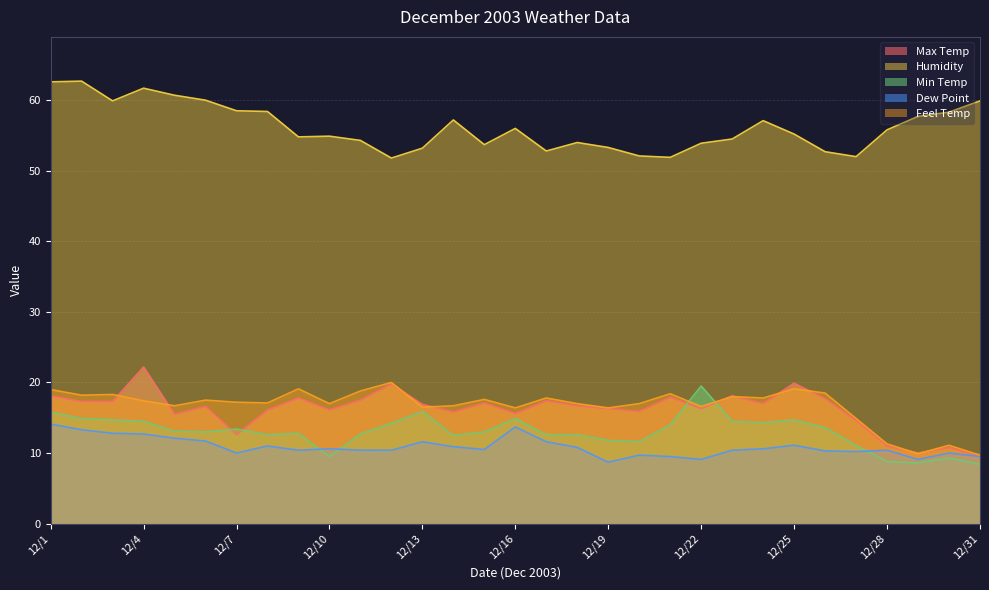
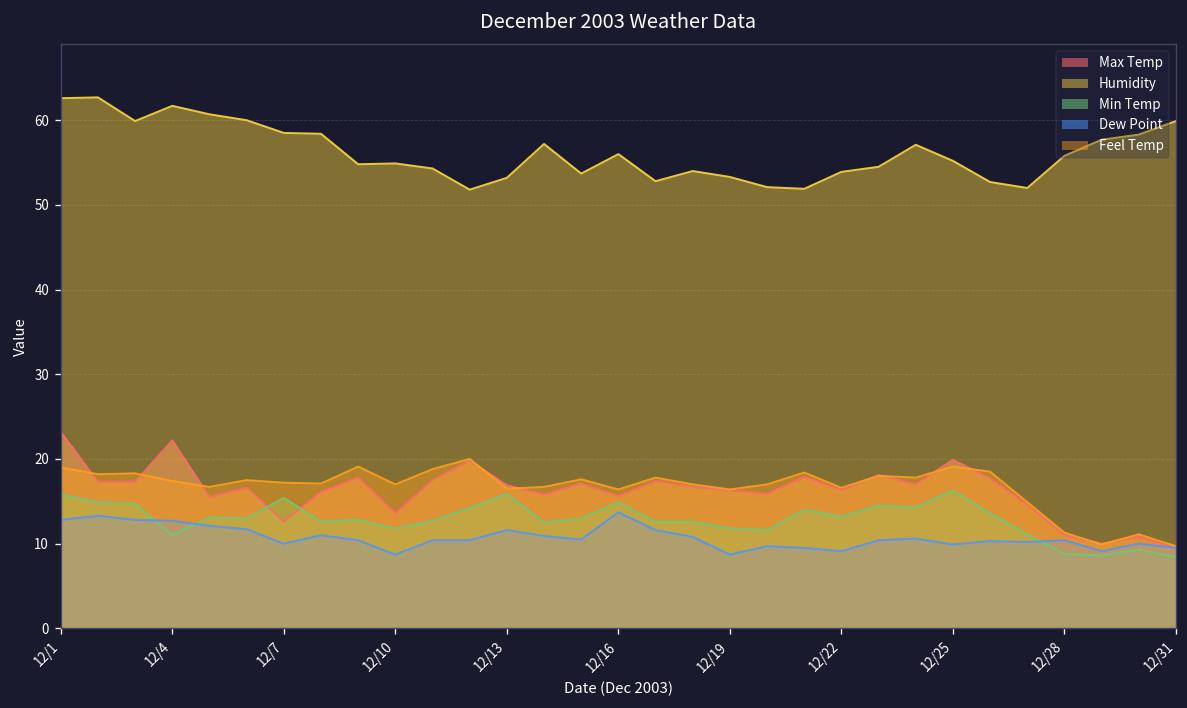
Max Temp, 12/1: 18 -> 23
Dew Point, 12/1: 14 -> 13
Min Temp, 12/4: 15 -> 11
Min Temp, 12/7: 13 -> 15
Max Temp, 12/10: 16 -> 14
Min Temp, 12/10: 10 -> 12
Dew Point, 12/10: 11 -> 9
Min Temp, 12/22: 20 -> 13
Min Temp, 12/25: 15 -> 16
Dew Point, 12/25: 11 -> 10
